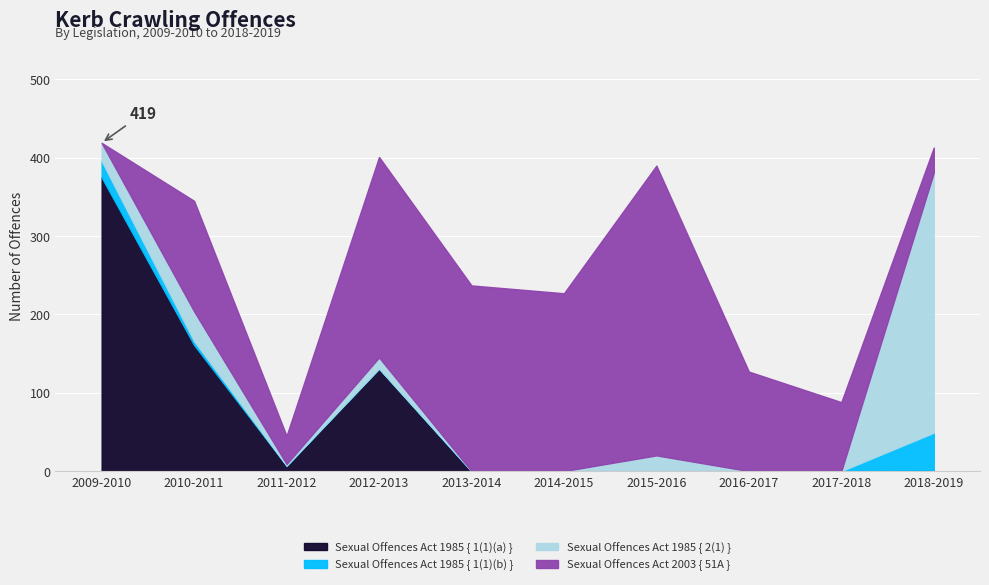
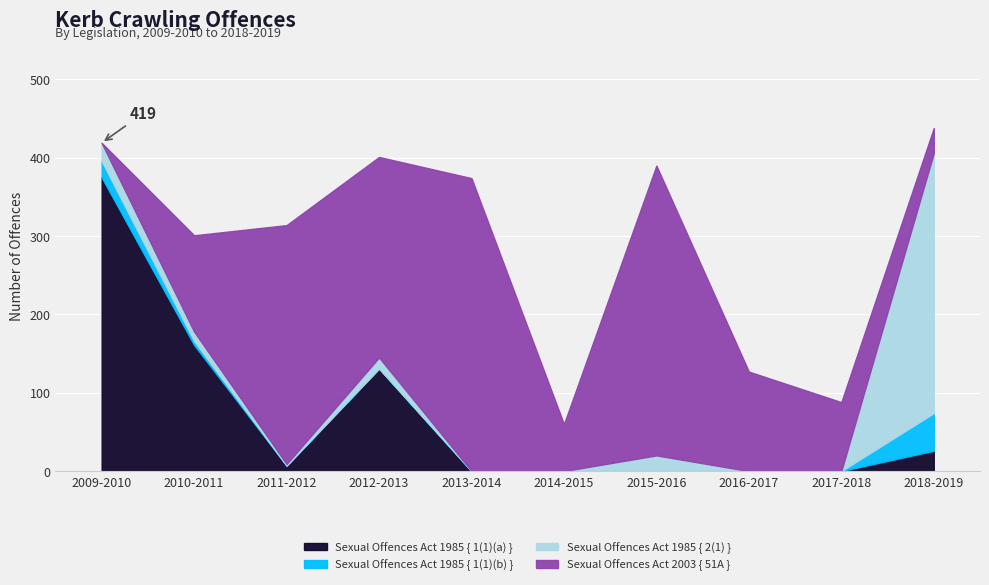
Sexual Offences Act 1985 { 2(1) }, 2010-2011: 40 -> 10
Sexual Offences Act 2003 { 51A }, 2010-2011: 140 -> 120
Sexual Offences Act 2003 { 51A }, 2011-2012: 40 -> 310
Sexual Offences Act 2003 { 51A }, 2013-2014: 240 -> 370
Sexual Offences Act 2003 { 51A }, 2014-2015: 230 -> 60
Sexual Offences Act 1985 { 1(1)(a) }, 2018-2019: 0 -> 30
